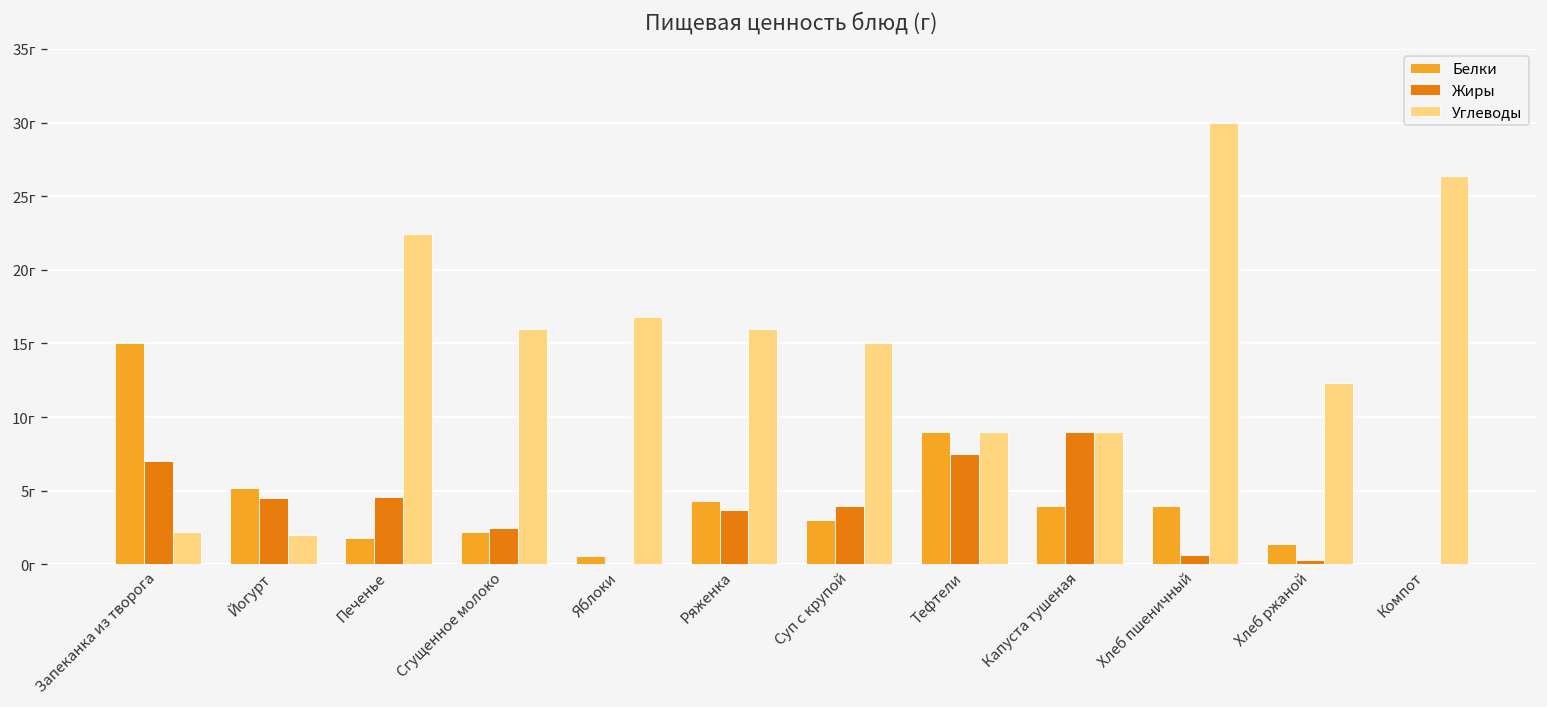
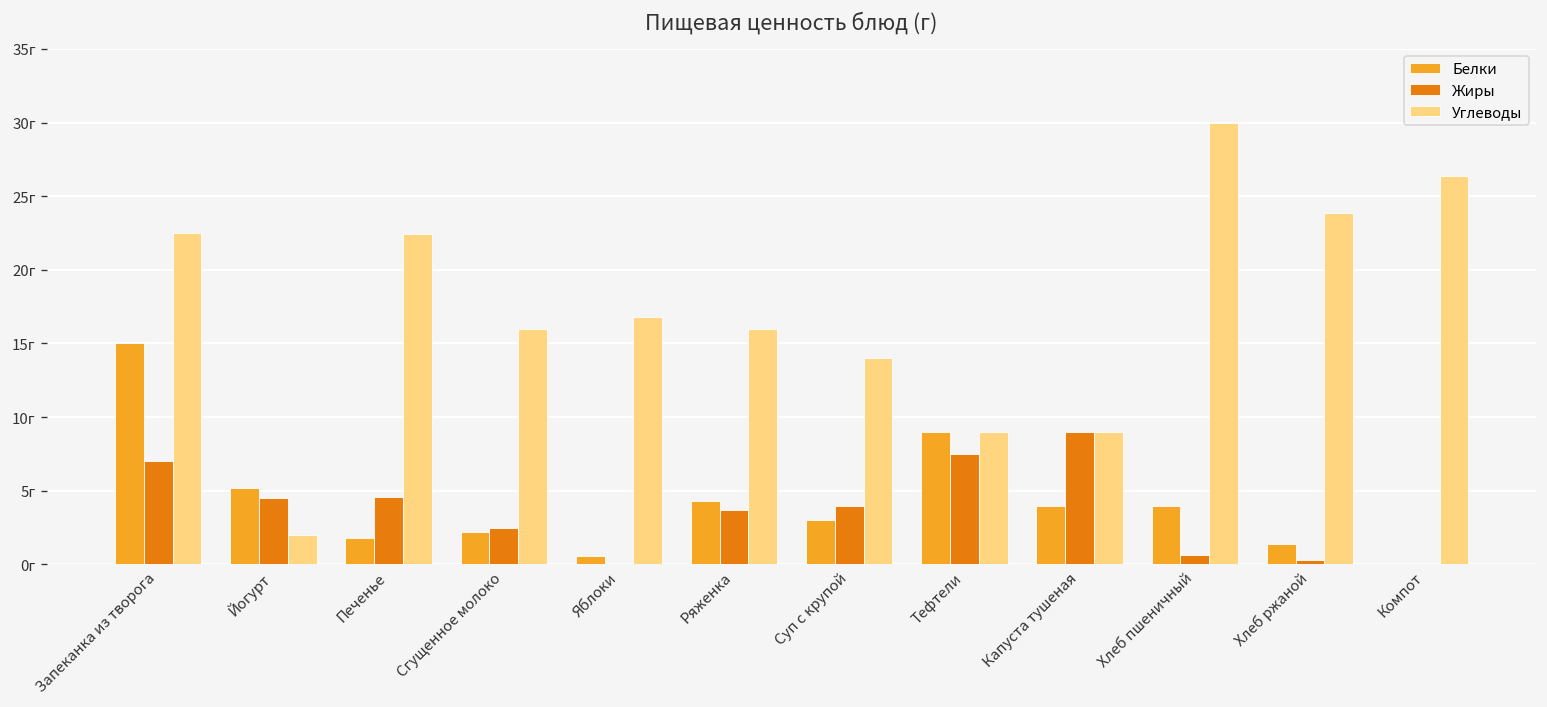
Углеводы, Запеканка из творога: 2.2г -> 22.5г
Углеводы, Суп с крупой: 15г -> 14г
Углеводы, Хлеб ржаной: 12.4г -> 23.9г
